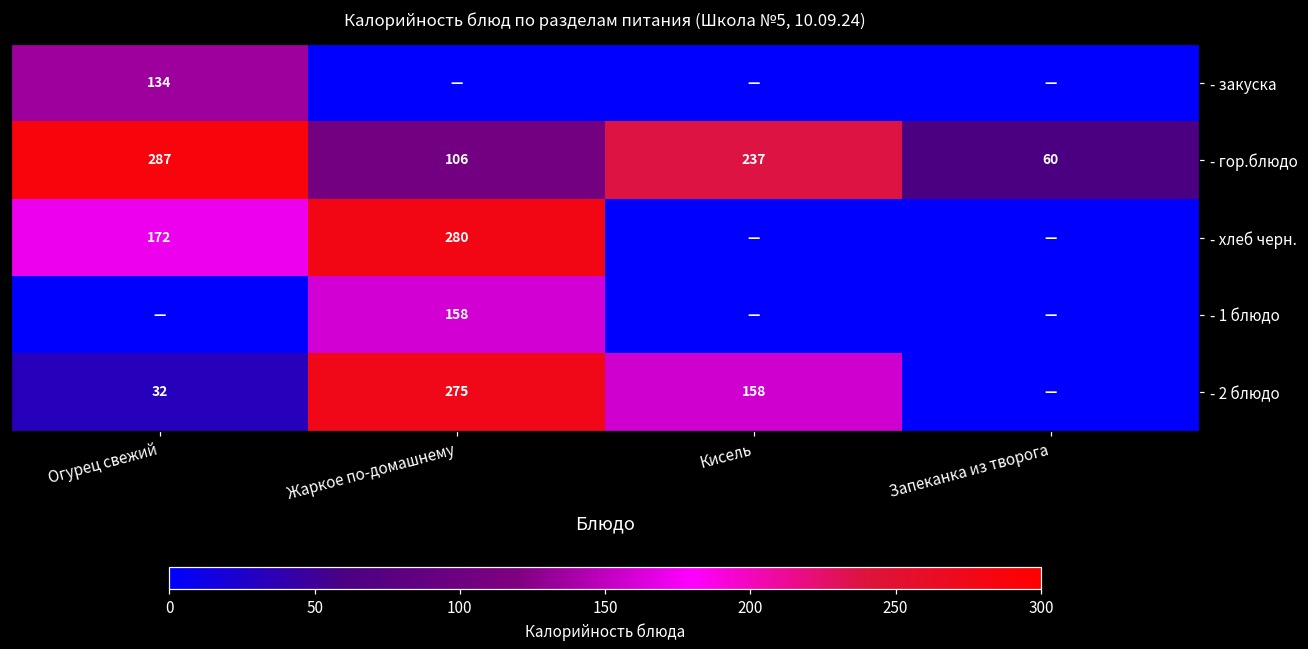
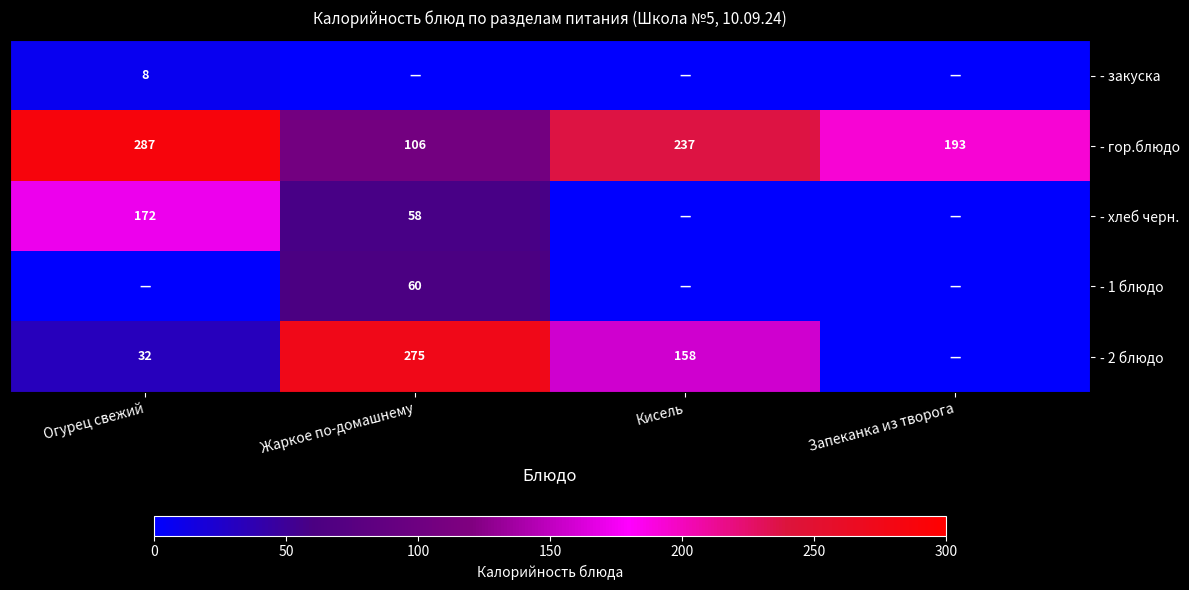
- закуска, Огурец свежий: 134 -> 8
- гор.блюдо, Запеканка из творога: 60 -> 193
- хлеб черн., Жаркое по-домашнему: 280 -> 58
- 1 блюдо, Жаркое по-домашнему: 158 -> 60
